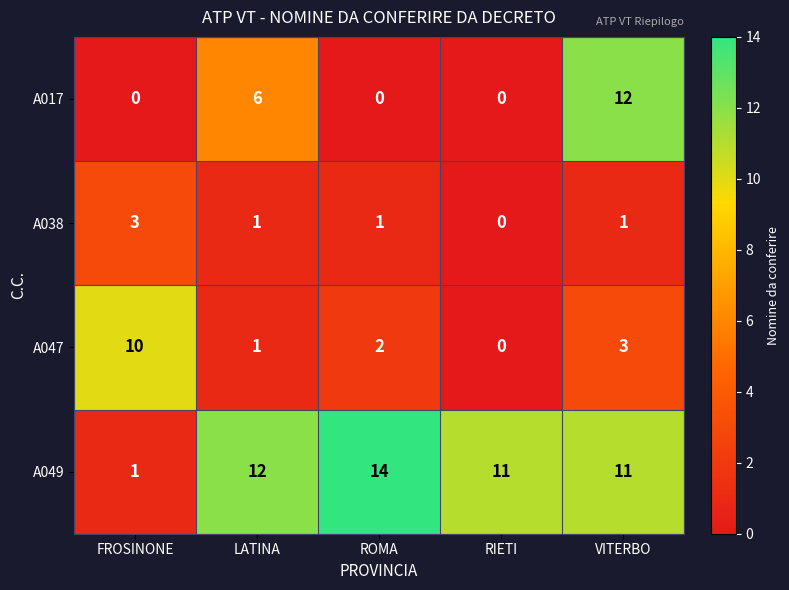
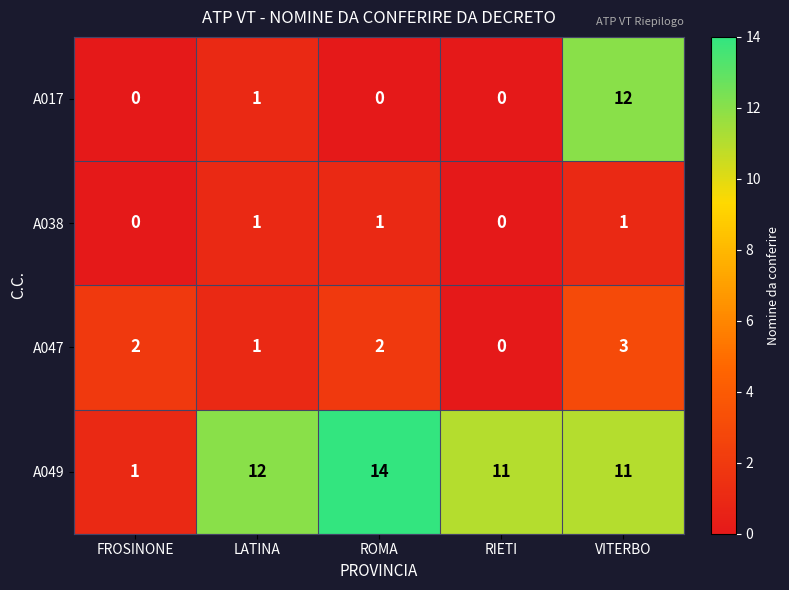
A017, LATINA: 6 -> 1
A038, FROSINONE: 3 -> 0
A047, FROSINONE: 10 -> 2
